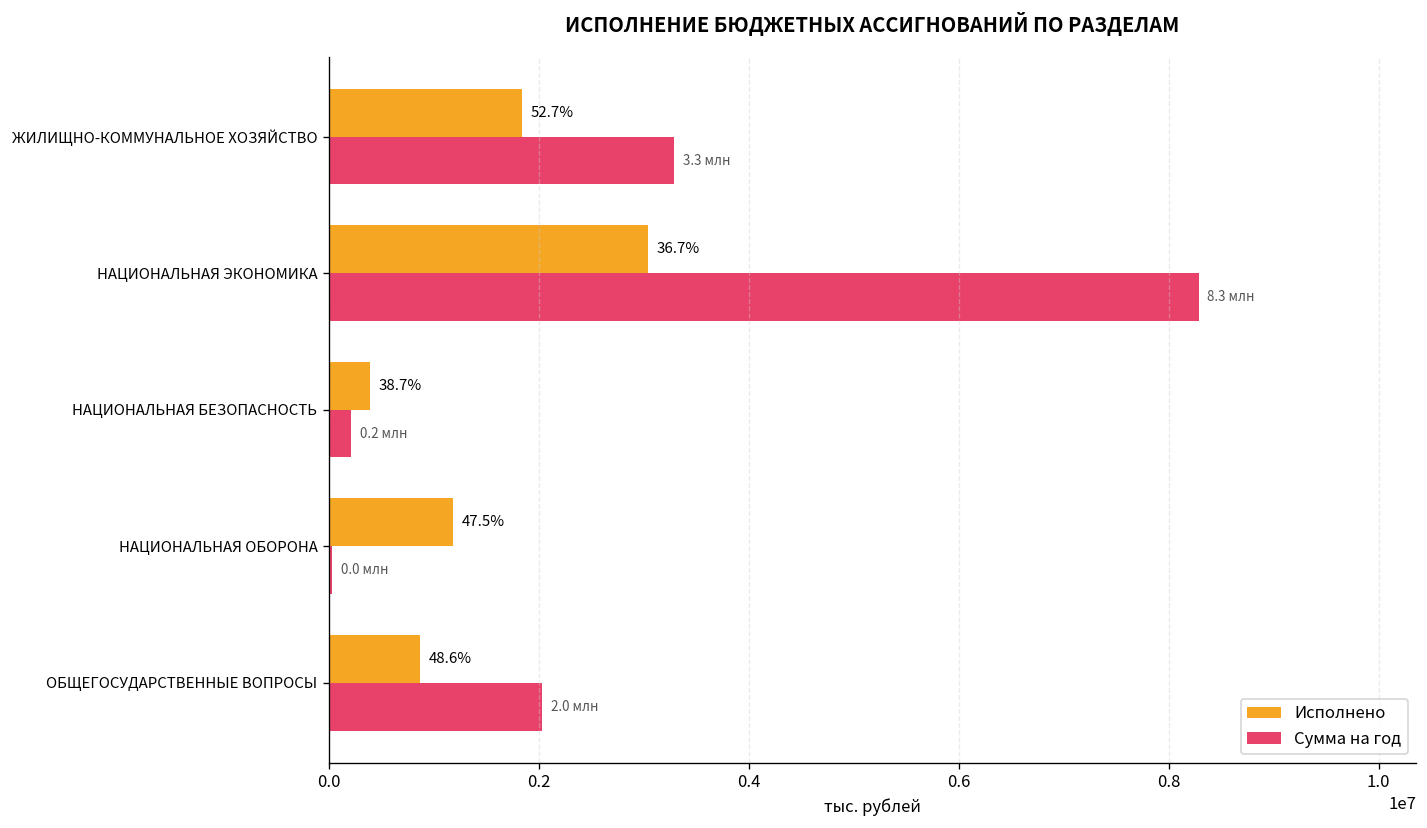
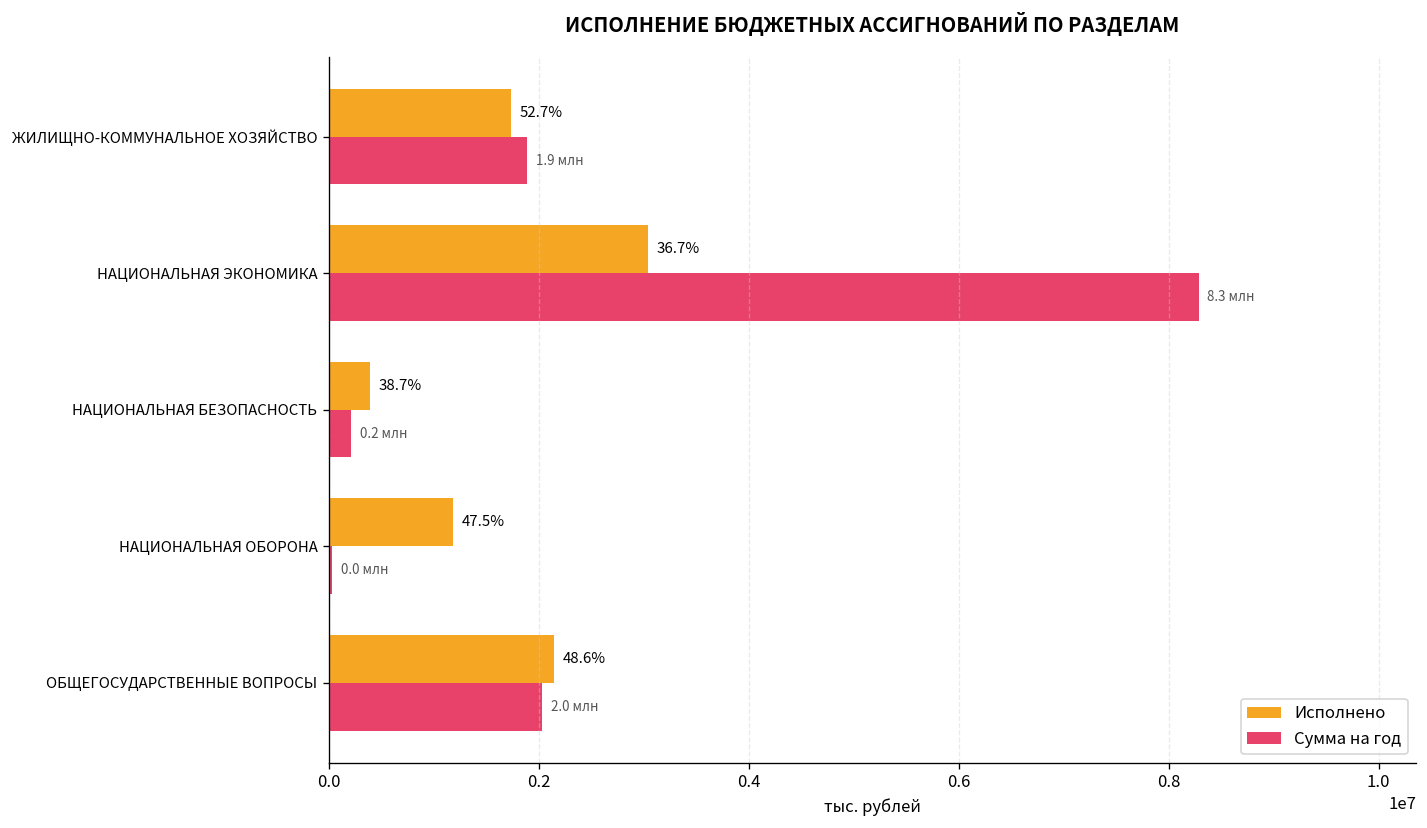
Исполнено, ЖИЛИЩНО-КОММУНАЛЬНОЕ ХОЗЯЙСТВО: 1800000 -> 1700000
Сумма на год, ЖИЛИЩНО-КОММУНАЛЬНОЕ ХОЗЯЙСТВО: 3.3 -> 1.9
Исполнено, ОБЩЕГОСУДАРСТВЕННЫЕ ВОПРОСЫ: 900000 -> 2100000
